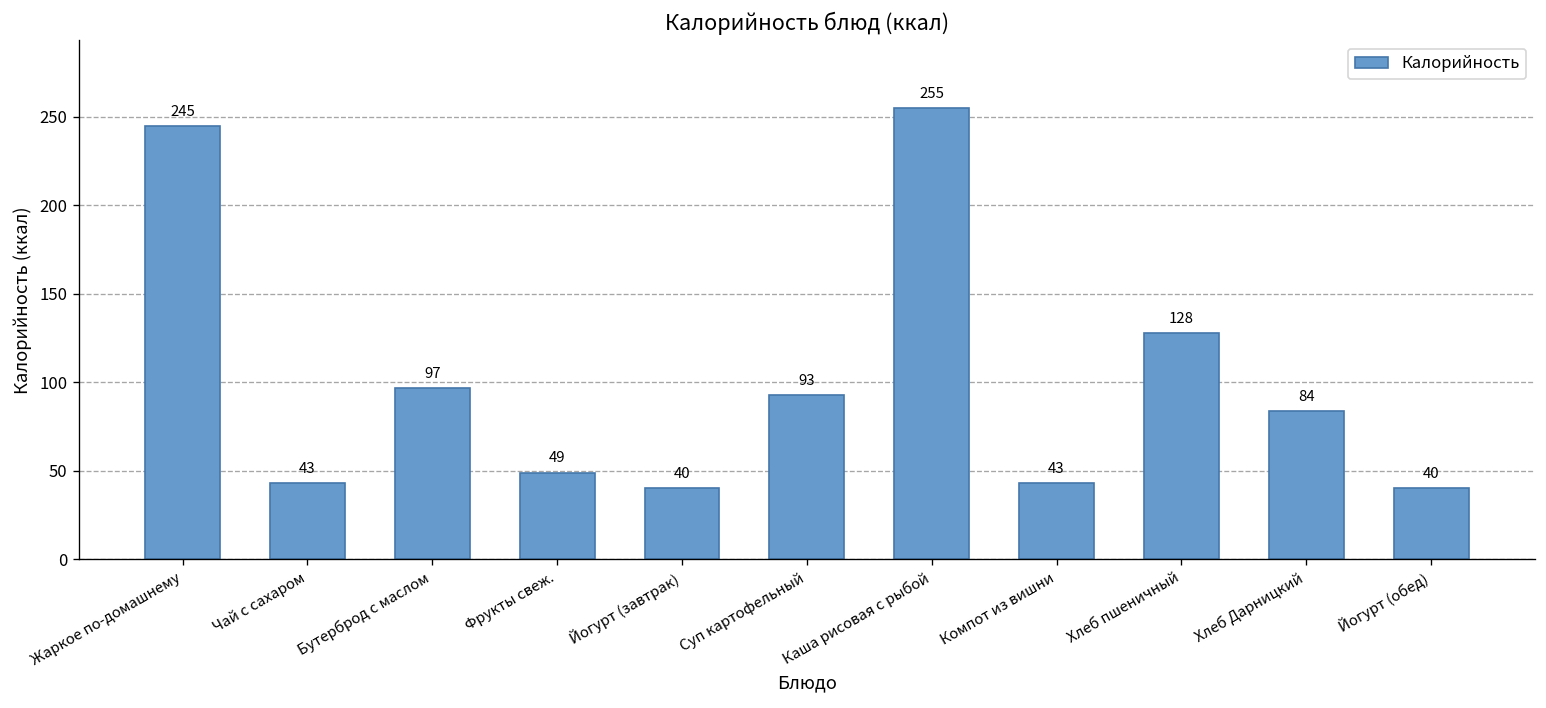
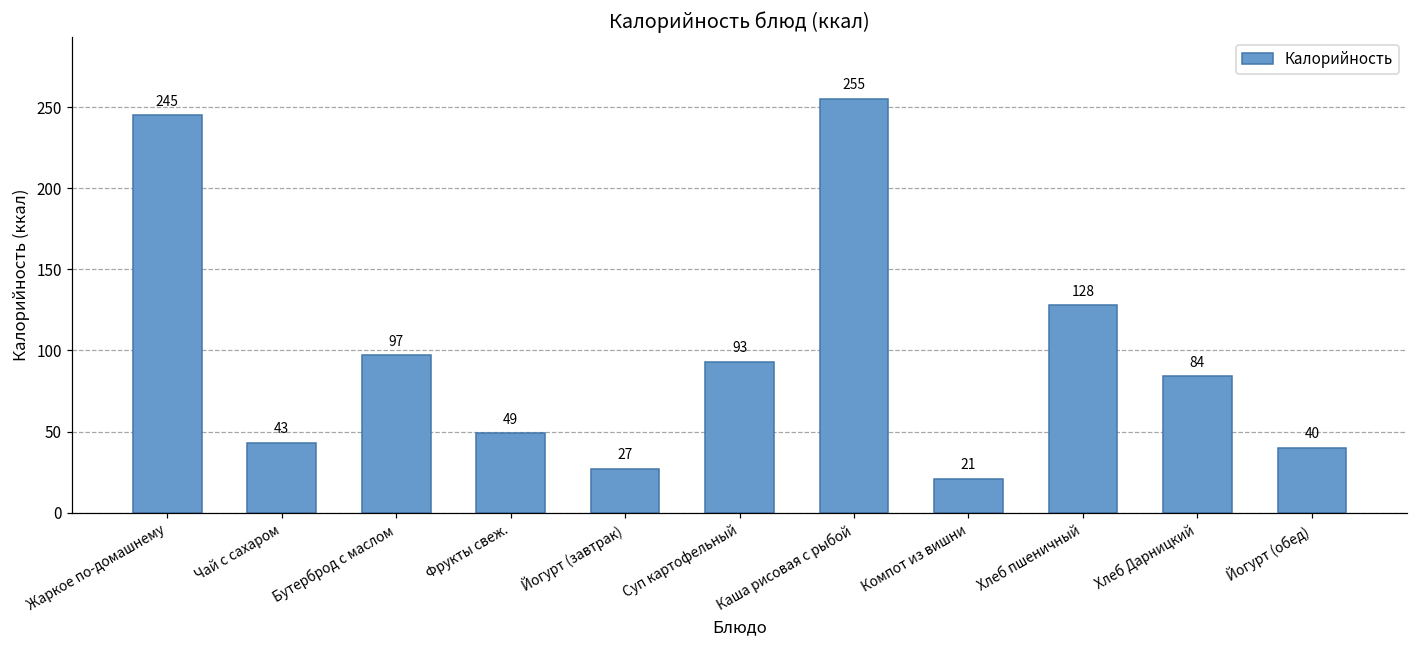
Йогурт (завтрак): 40 -> 27
Компот из вишни: 43 -> 21
